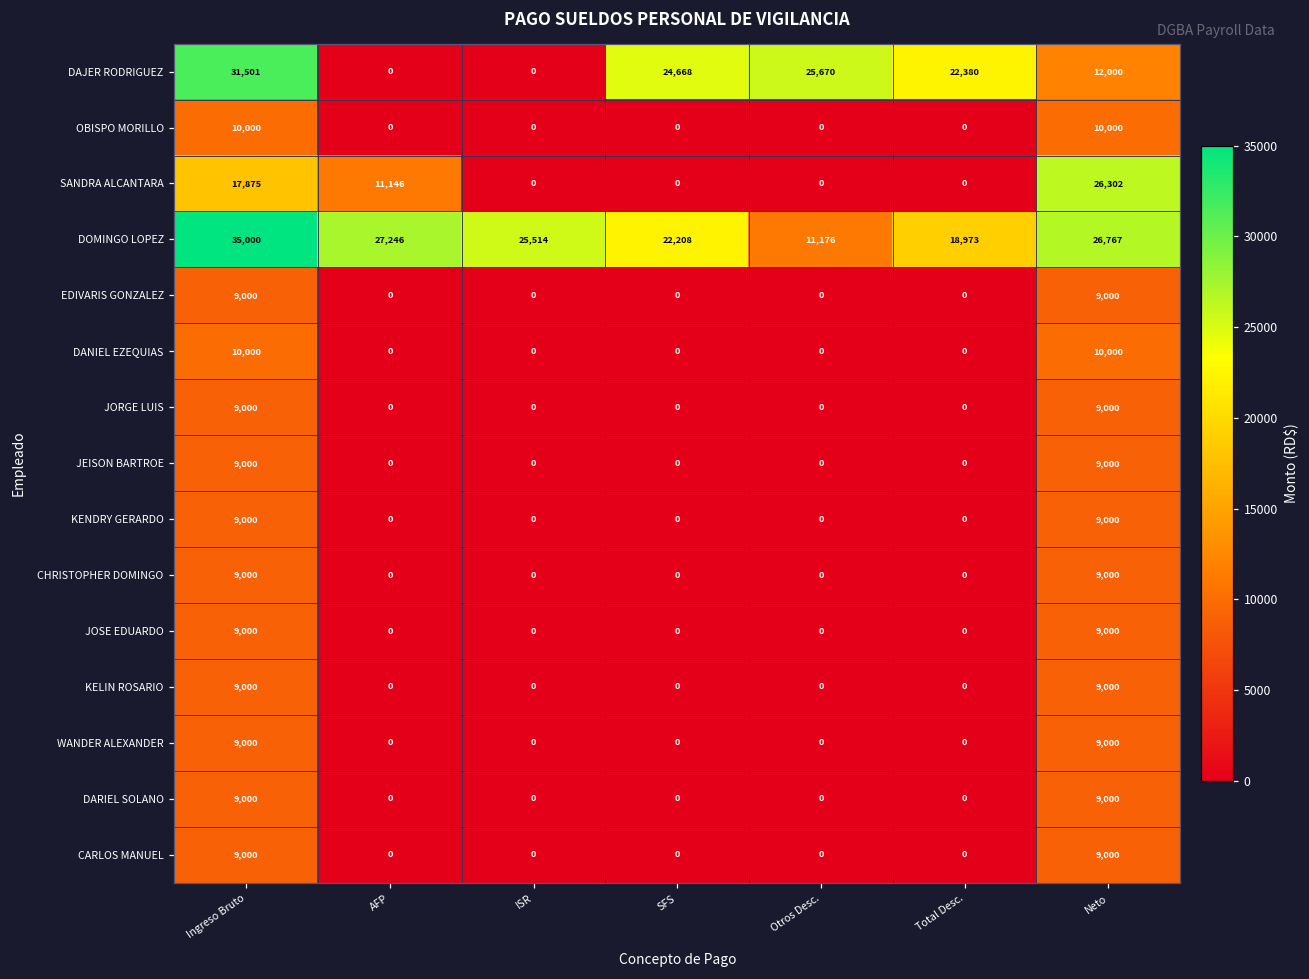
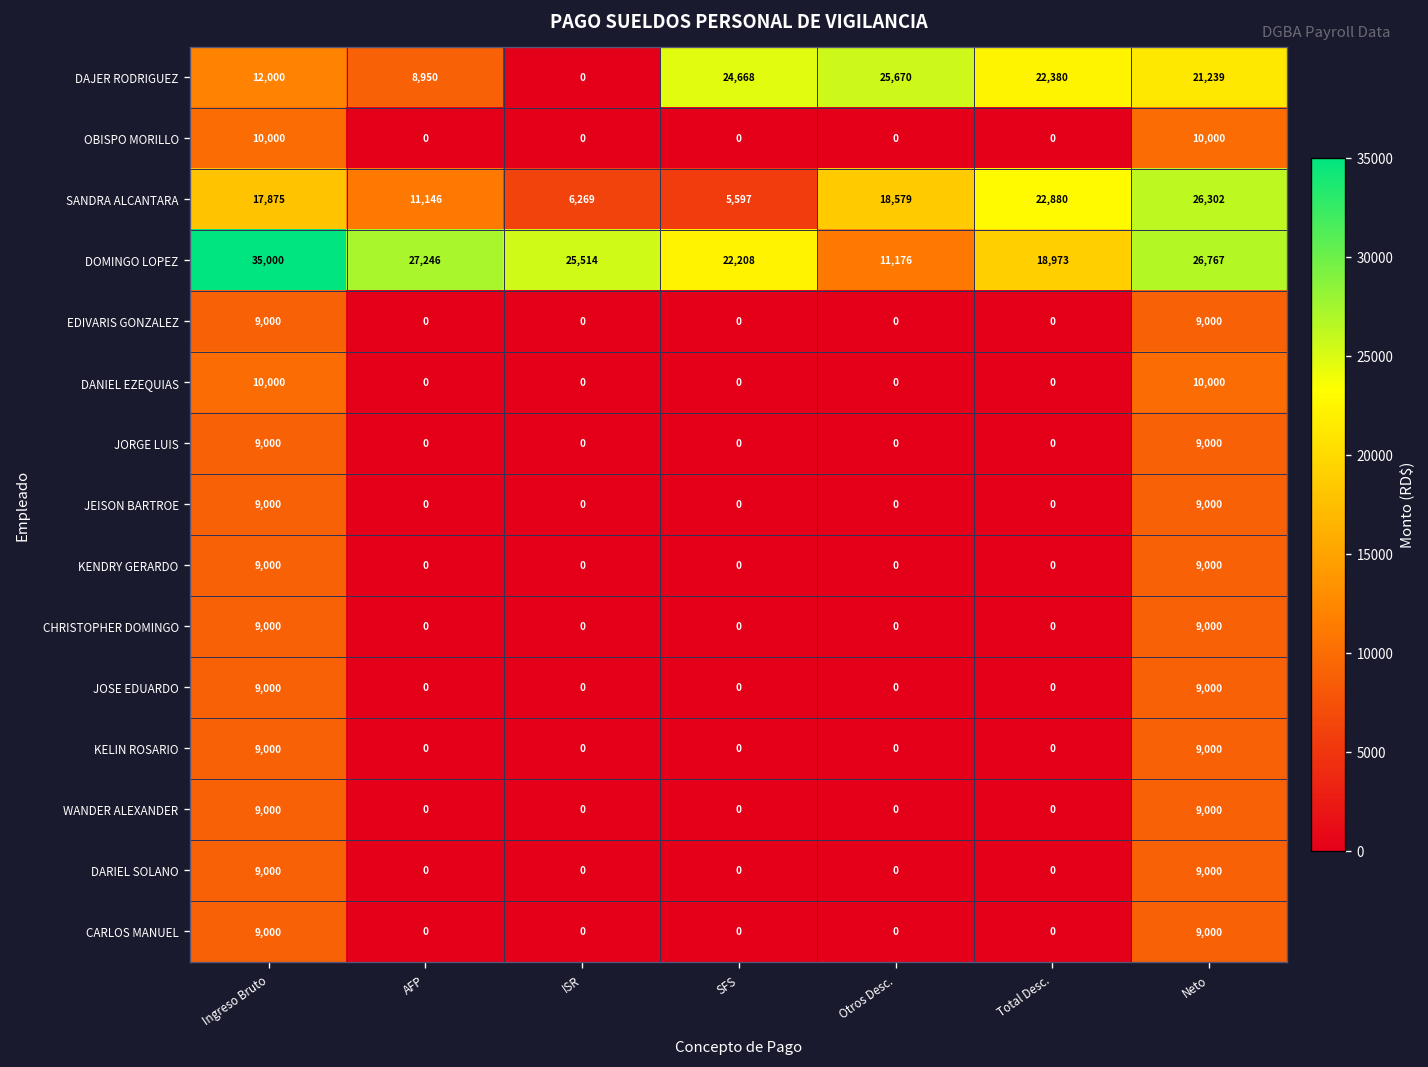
DAJER RODRIGUEZ, Ingreso Bruto: 31,501 -> 12,000
DAJER RODRIGUEZ, AFP: 0 -> 8,950
DAJER RODRIGUEZ, Neto: 12,000 -> 21,239
SANDRA ALCANTARA, ISR: 0 -> 6,269
SANDRA ALCANTARA, SFS: 0 -> 5,597
SANDRA ALCANTARA, Otros Desc.: 0 -> 18,579
SANDRA ALCANTARA, Total Desc.: 0 -> 22,880
